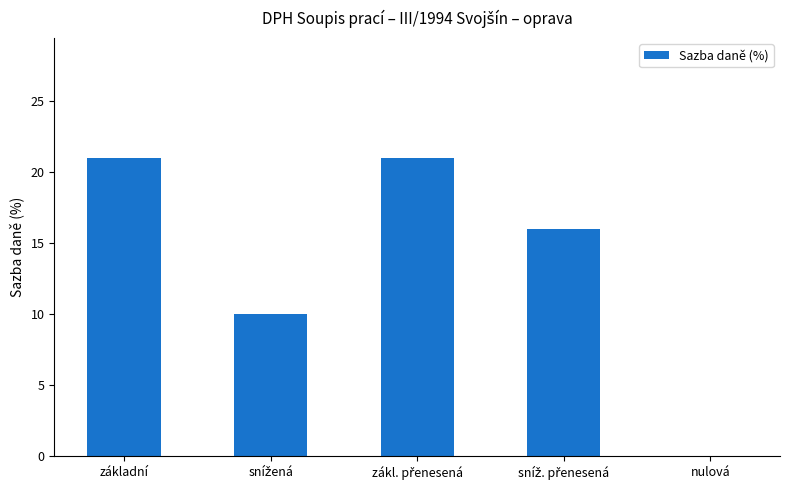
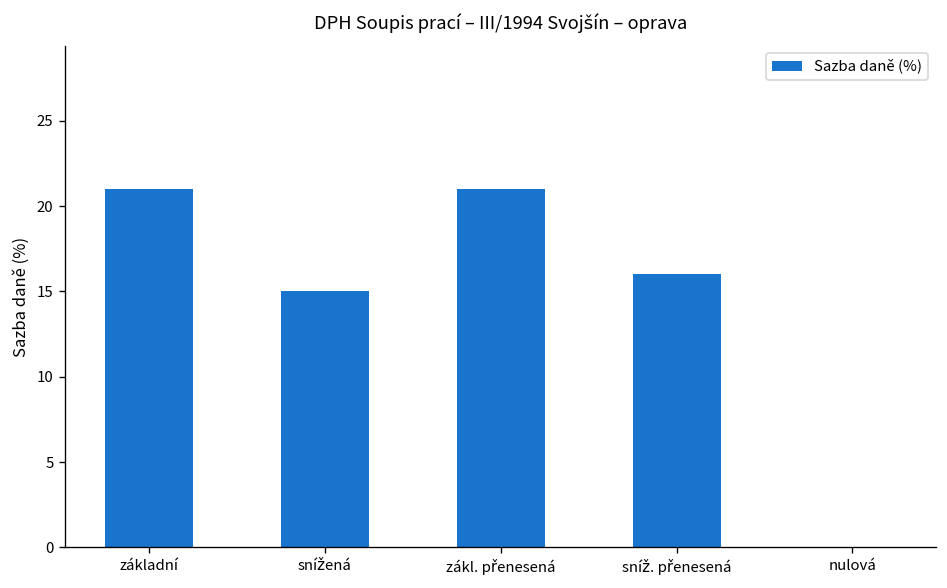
snížená: 10.0 -> 15.0
